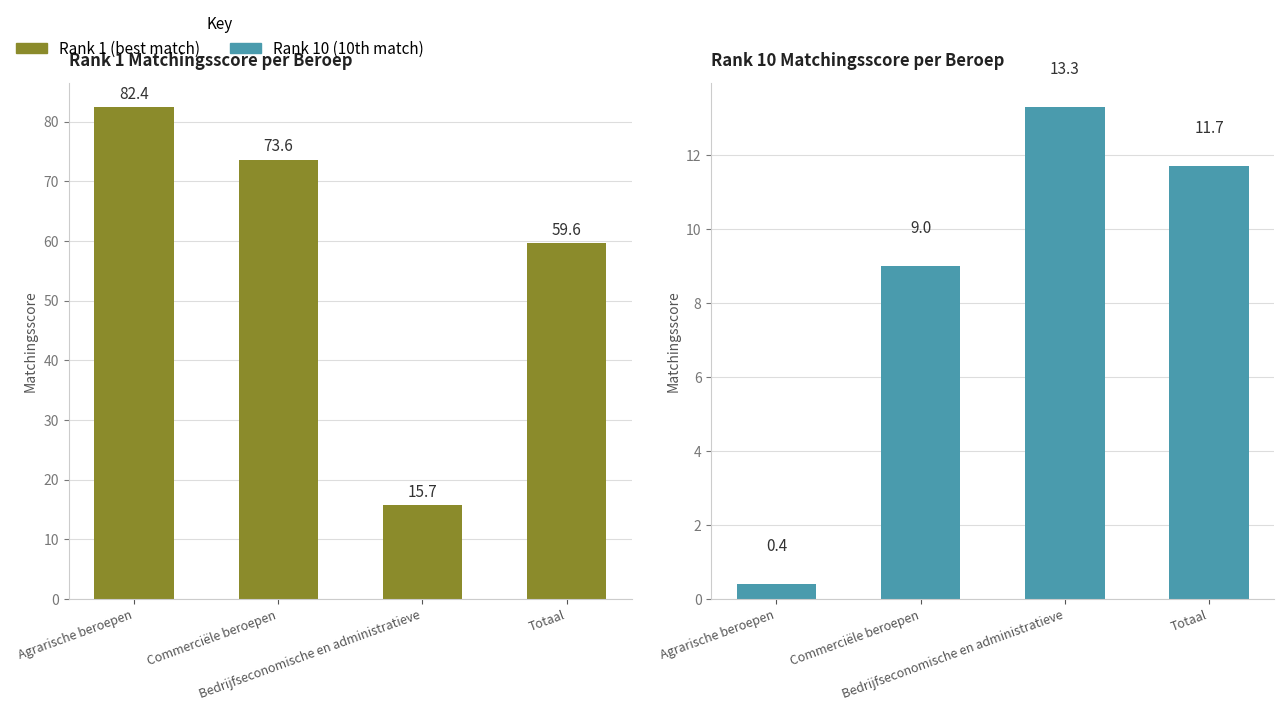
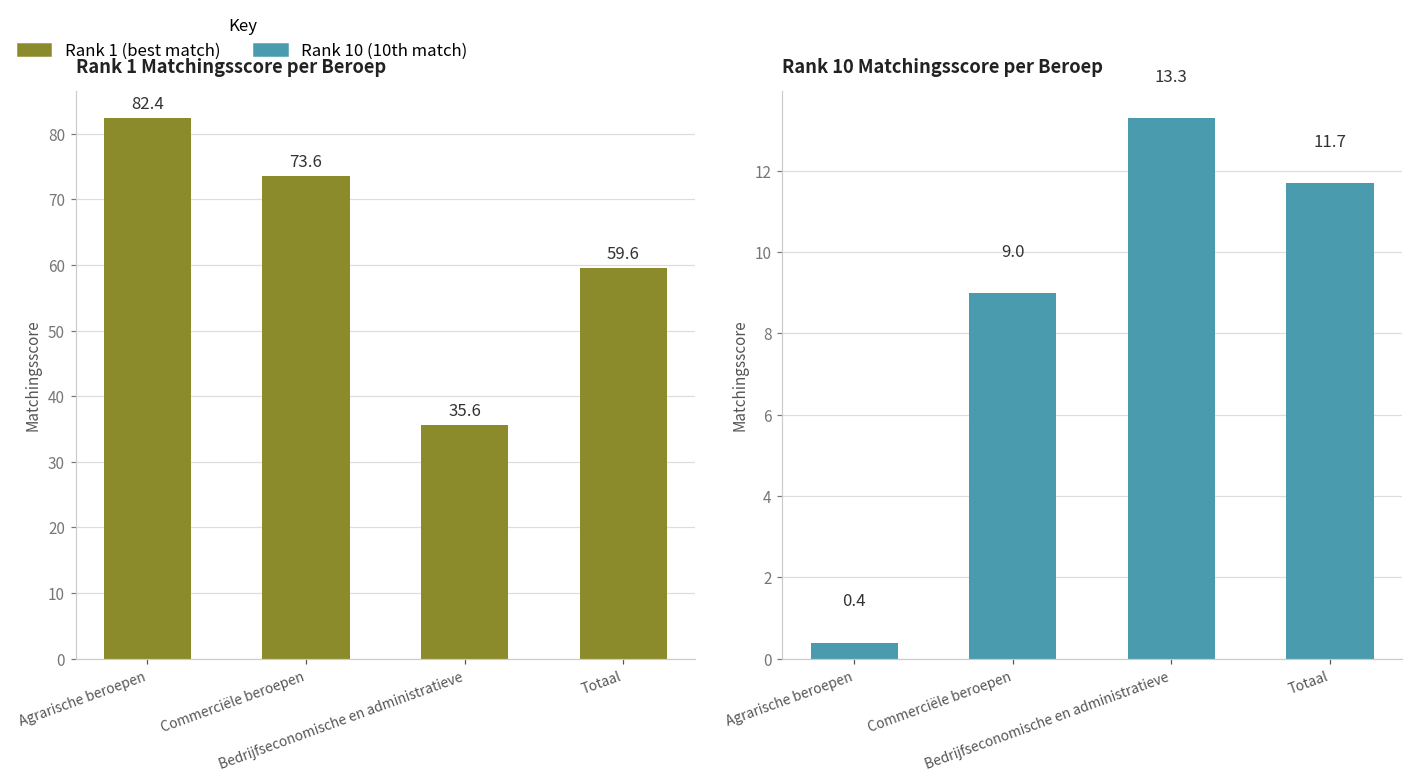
Rank 1 Matchingsscore per Beroep, Bedrijfseconomische en administratieve: 15.7 -> 35.6
